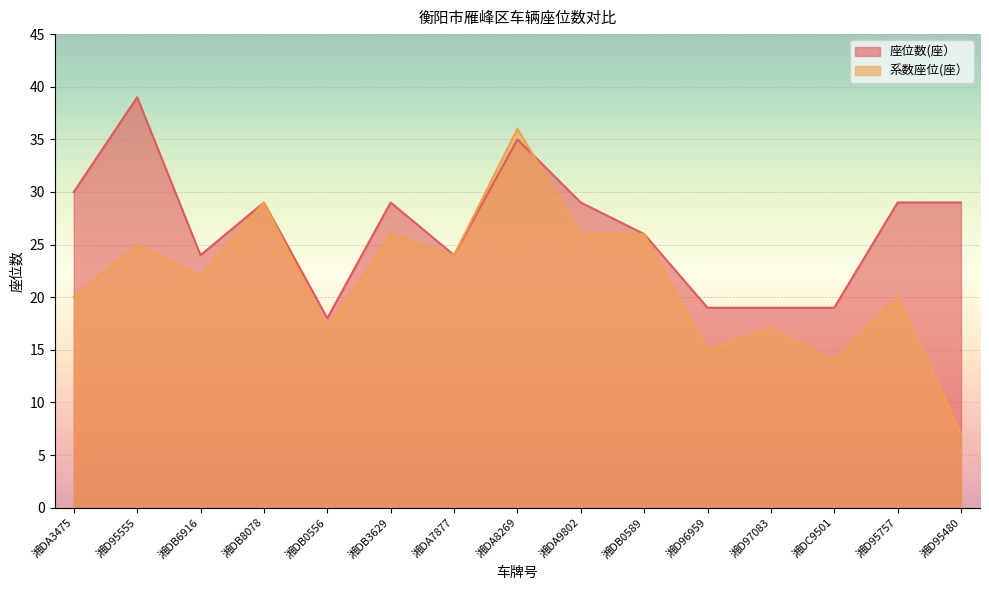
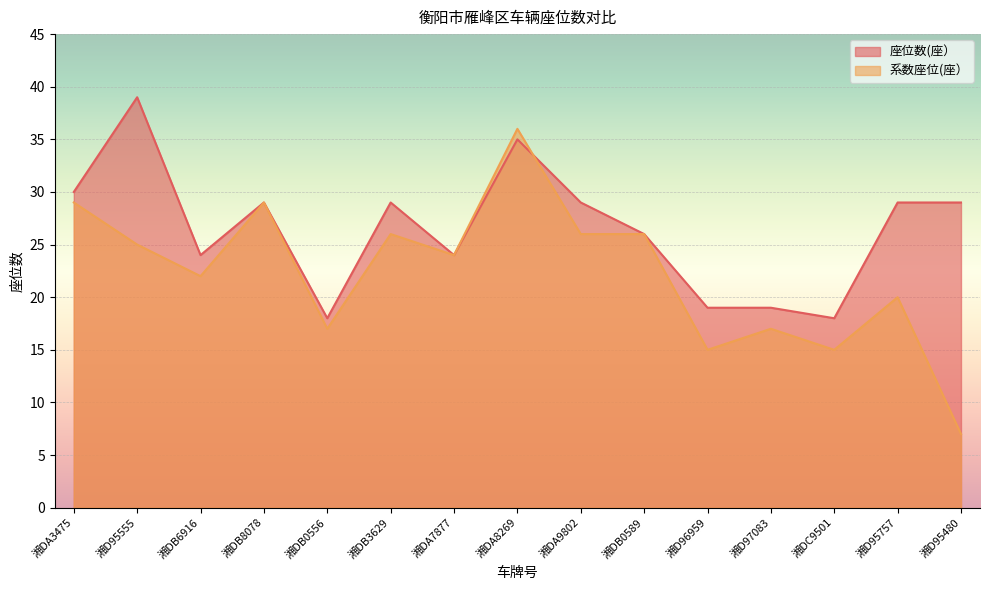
系数座位(座）, 湘DA3475: 20 -> 29
座位数(座）, 湘DC9501: 19 -> 18
系数座位(座）, 湘DC9501: 14 -> 15
